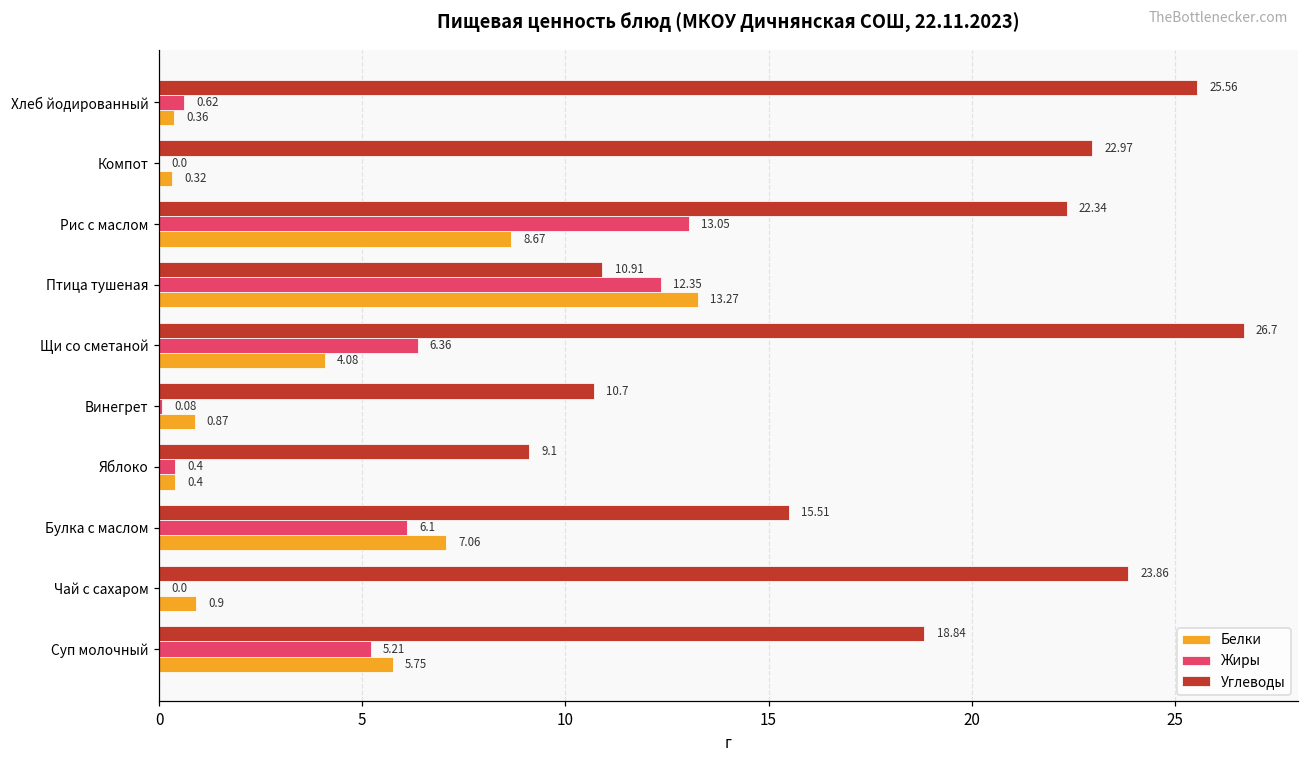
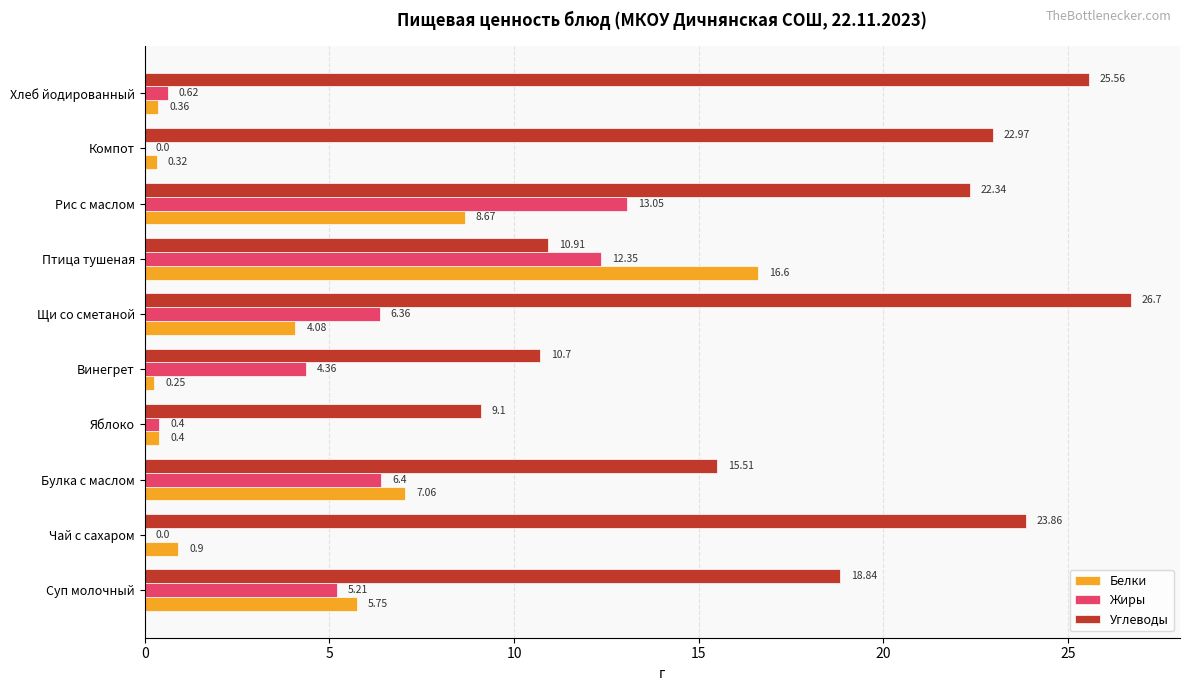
Белки, Птица тушеная: 13.27 -> 16.6
Жиры, Винегрет: 0.08 -> 4.36
Белки, Винегрет: 0.87 -> 0.25
Жиры, Булка с маслом: 6.1 -> 6.4
